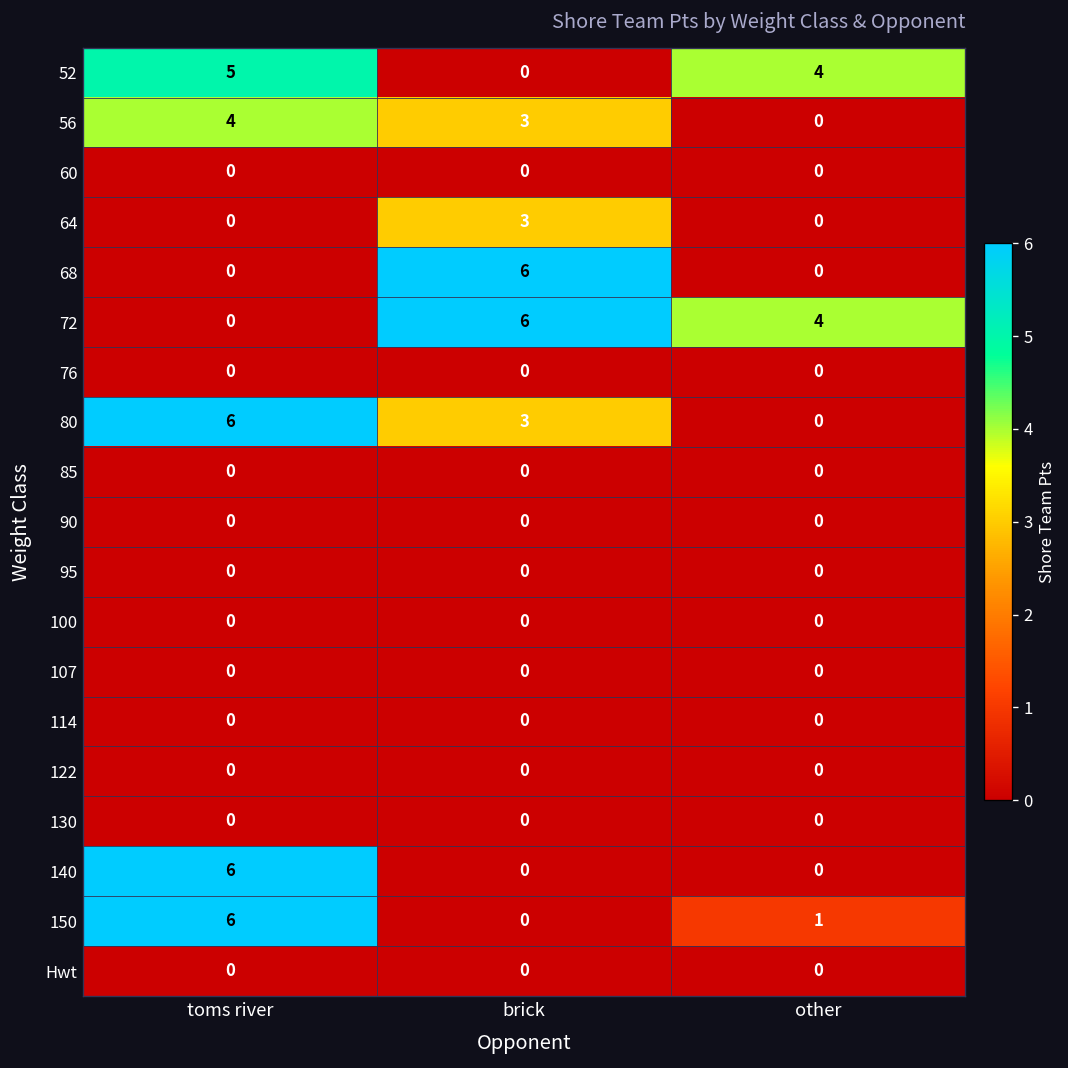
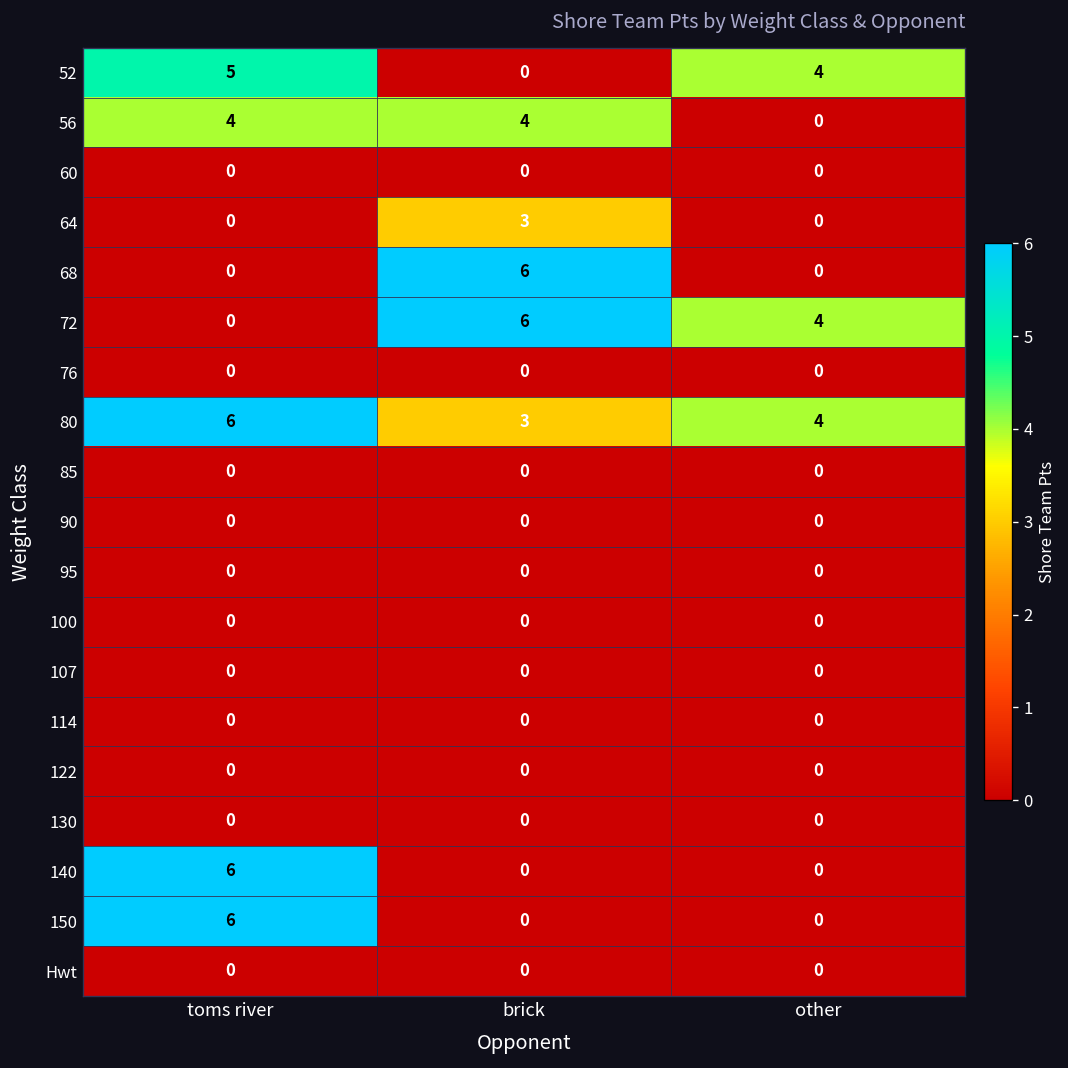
56, brick: 3 -> 4
80, other: 0 -> 4
150, other: 1 -> 0
